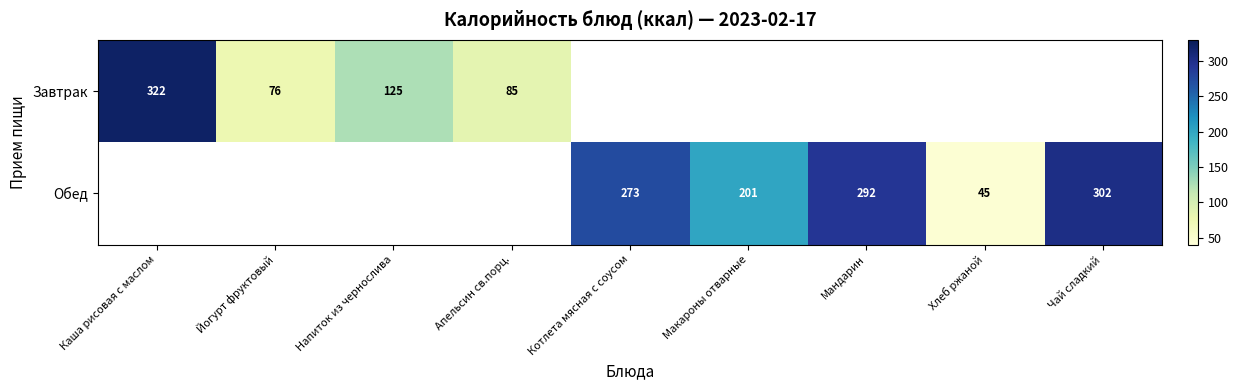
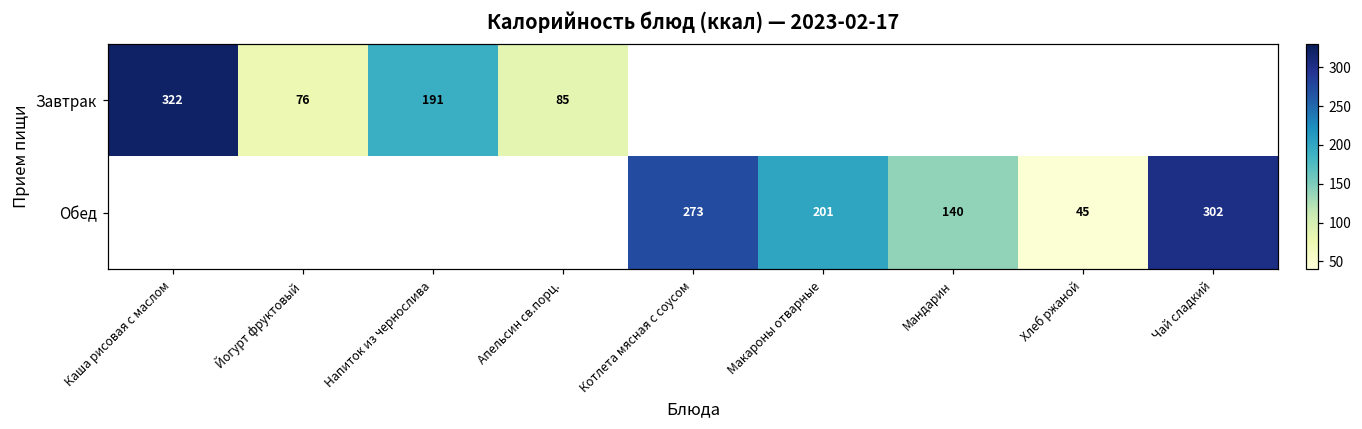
Завтрак, Напиток из чернослива: 125 -> 191
Обед, Мандарин: 292 -> 140
